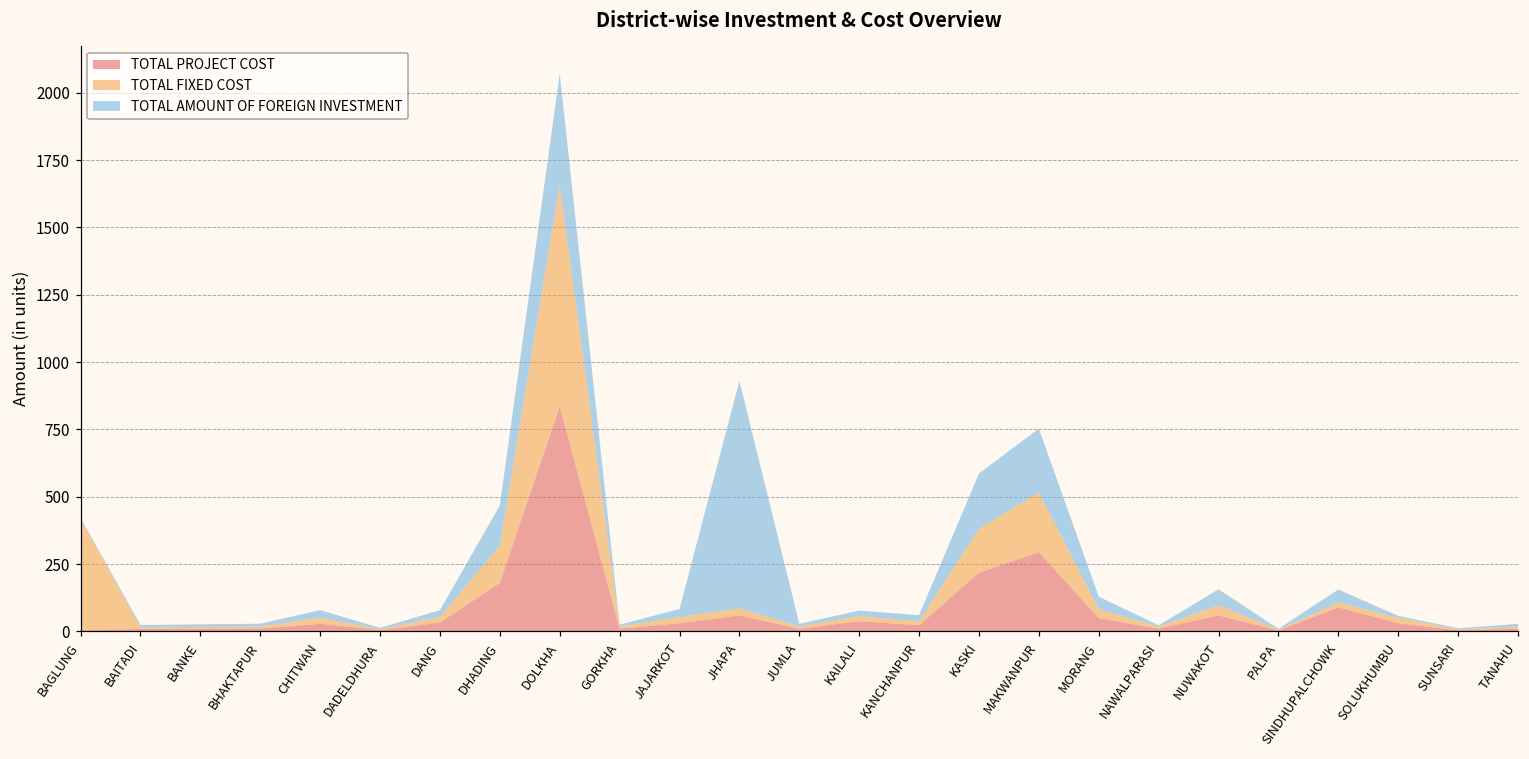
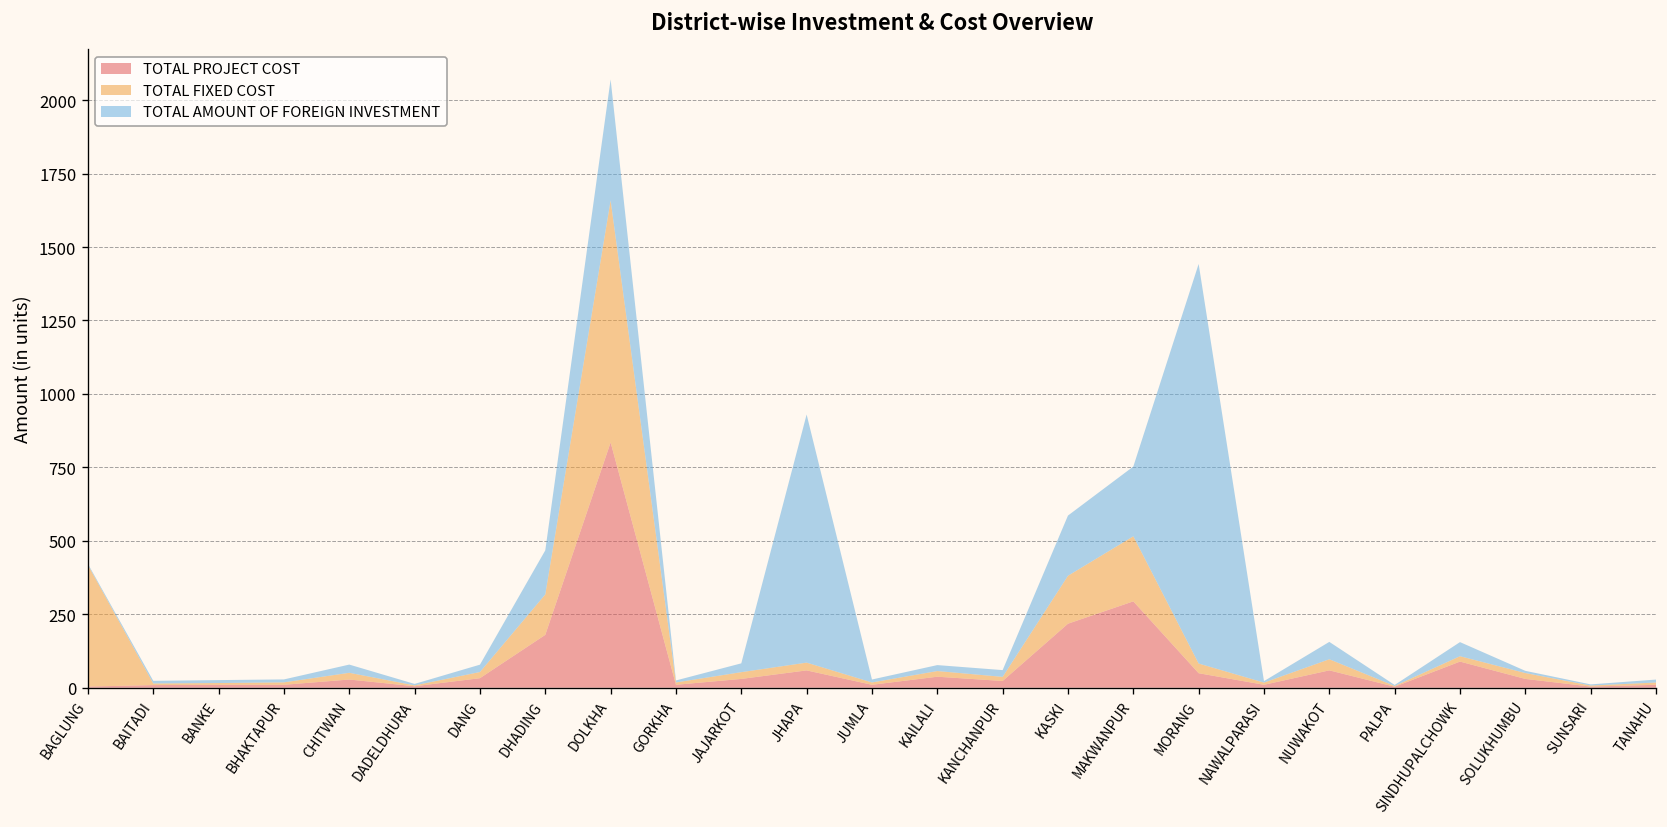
TOTAL AMOUNT OF FOREIGN INVESTMENT, MORANG: 50 -> 1360
